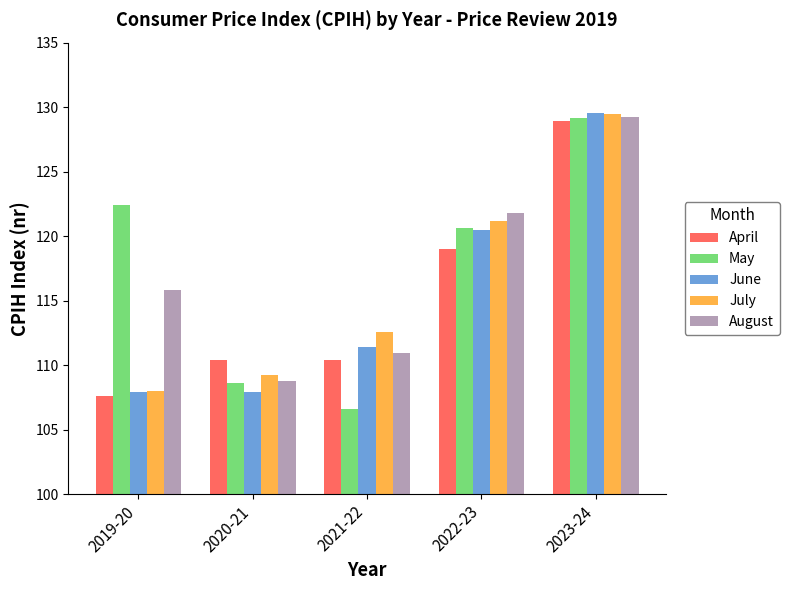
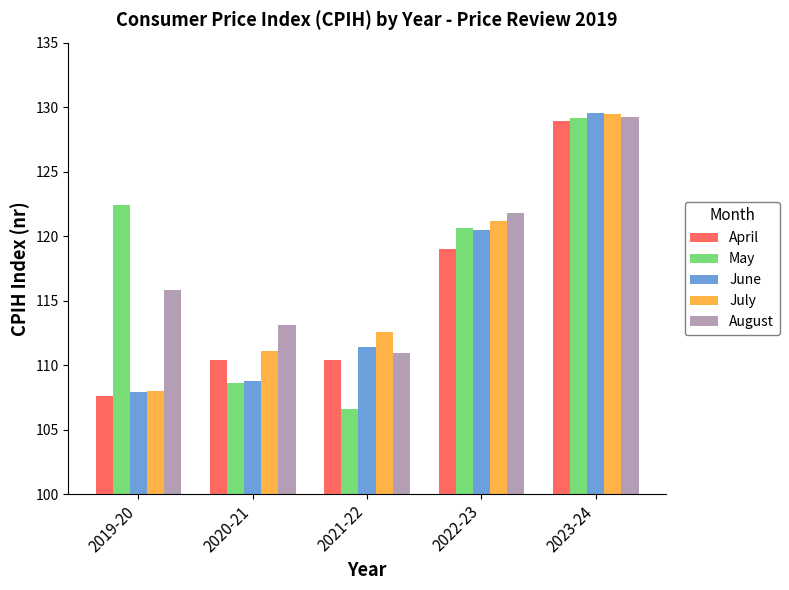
June, 2020-21: 107.9 -> 108.8
July, 2020-21: 109.2 -> 111.1
August, 2020-21: 108.8 -> 113.1
